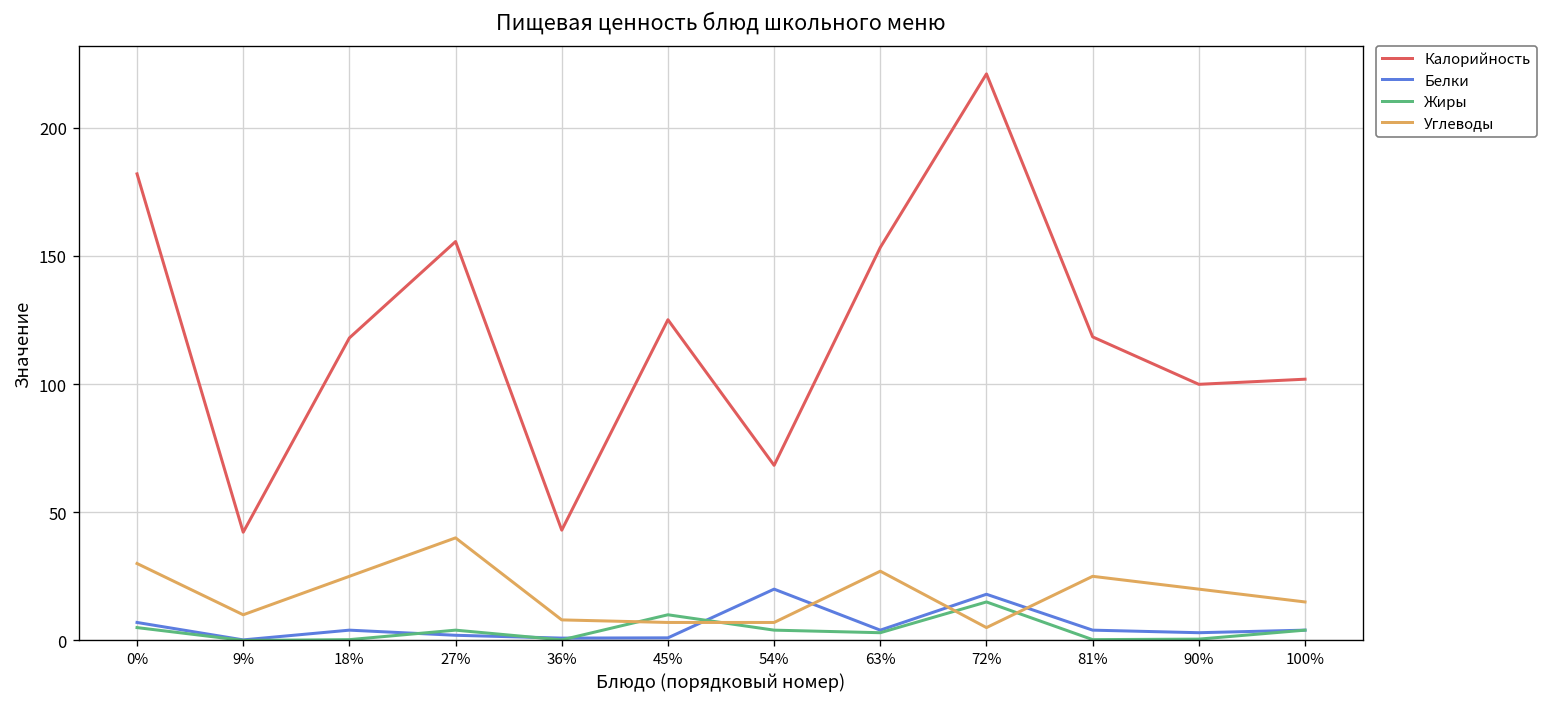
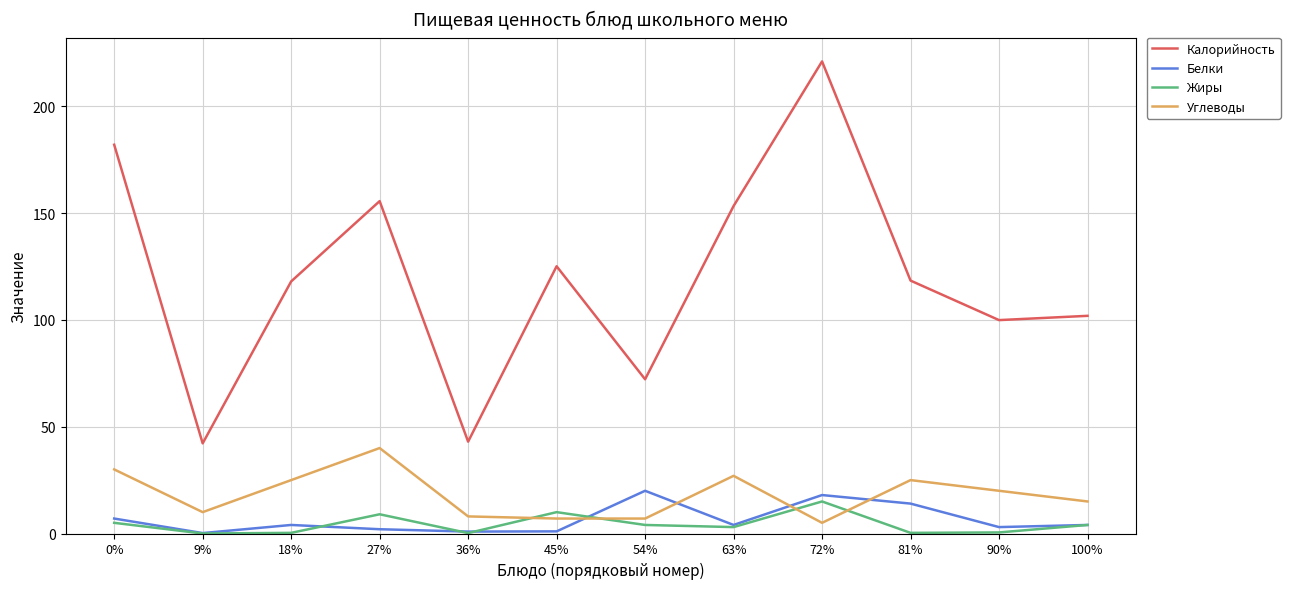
Жиры, 27%: 4 -> 9
Калорийность, 54%: 68 -> 72
Белки, 81%: 4 -> 14
